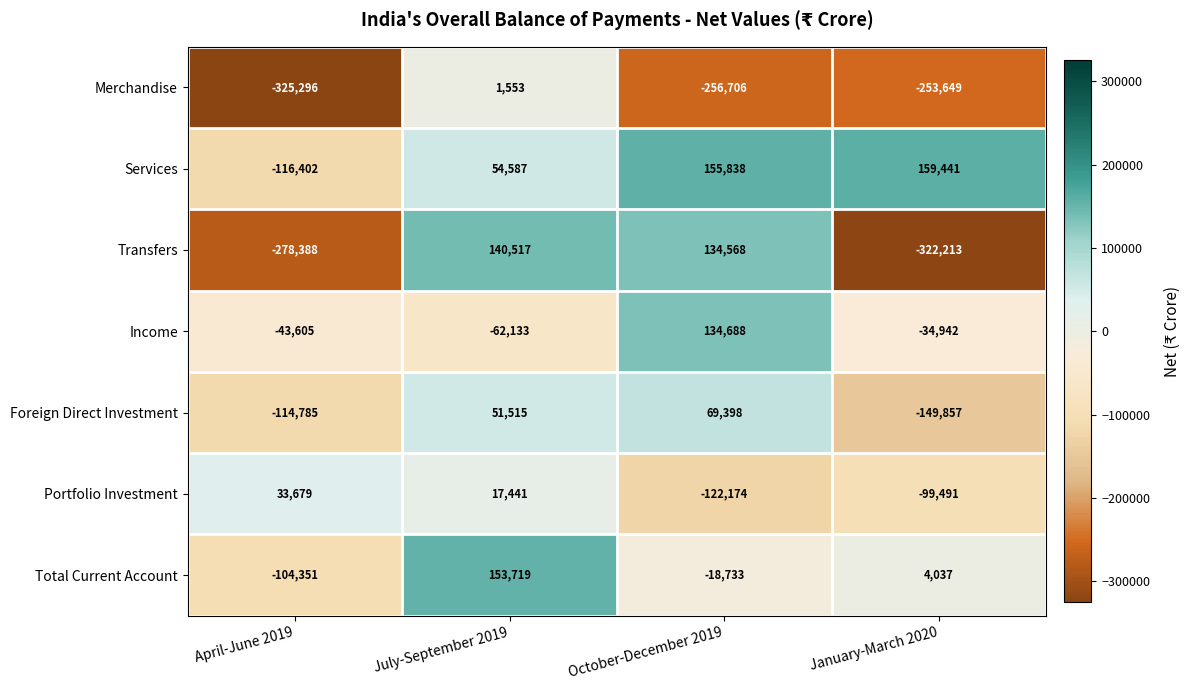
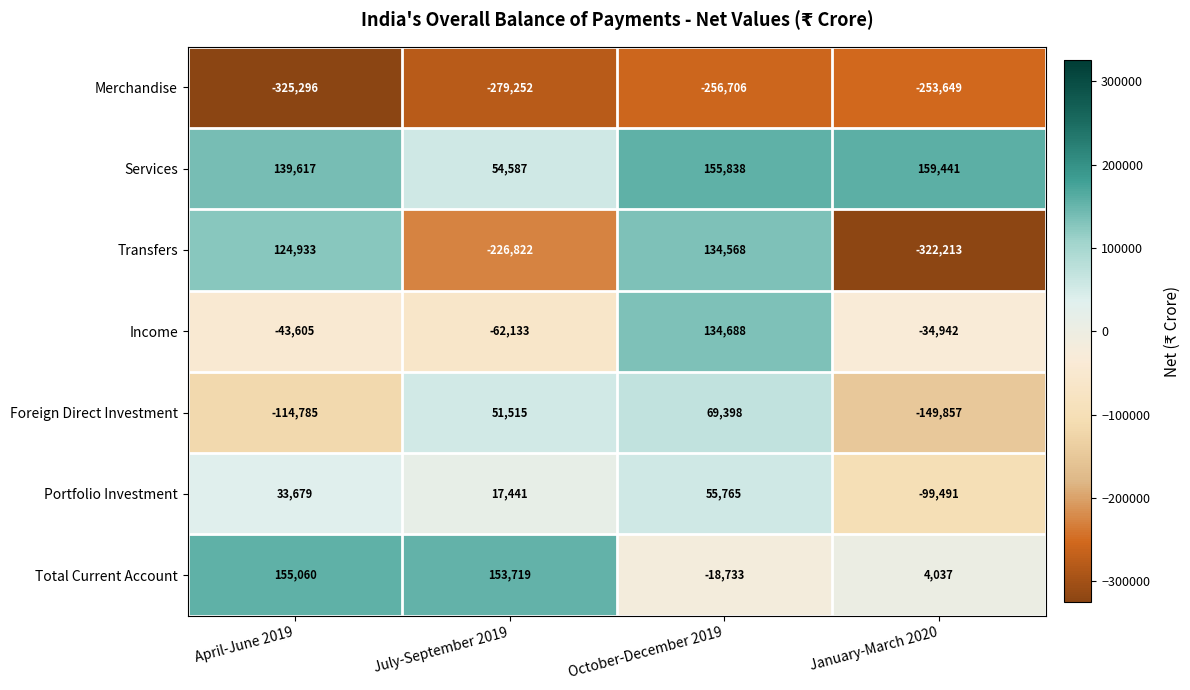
Merchandise, July-September 2019: 1,553 -> -279,252
Services, April-June 2019: -116,402 -> 139,617
Transfers, April-June 2019: -278,388 -> 124,933
Transfers, July-September 2019: 140,517 -> -226,822
Portfolio Investment, October-December 2019: -122,174 -> 55,765
Total Current Account, April-June 2019: -104,351 -> 155,060
